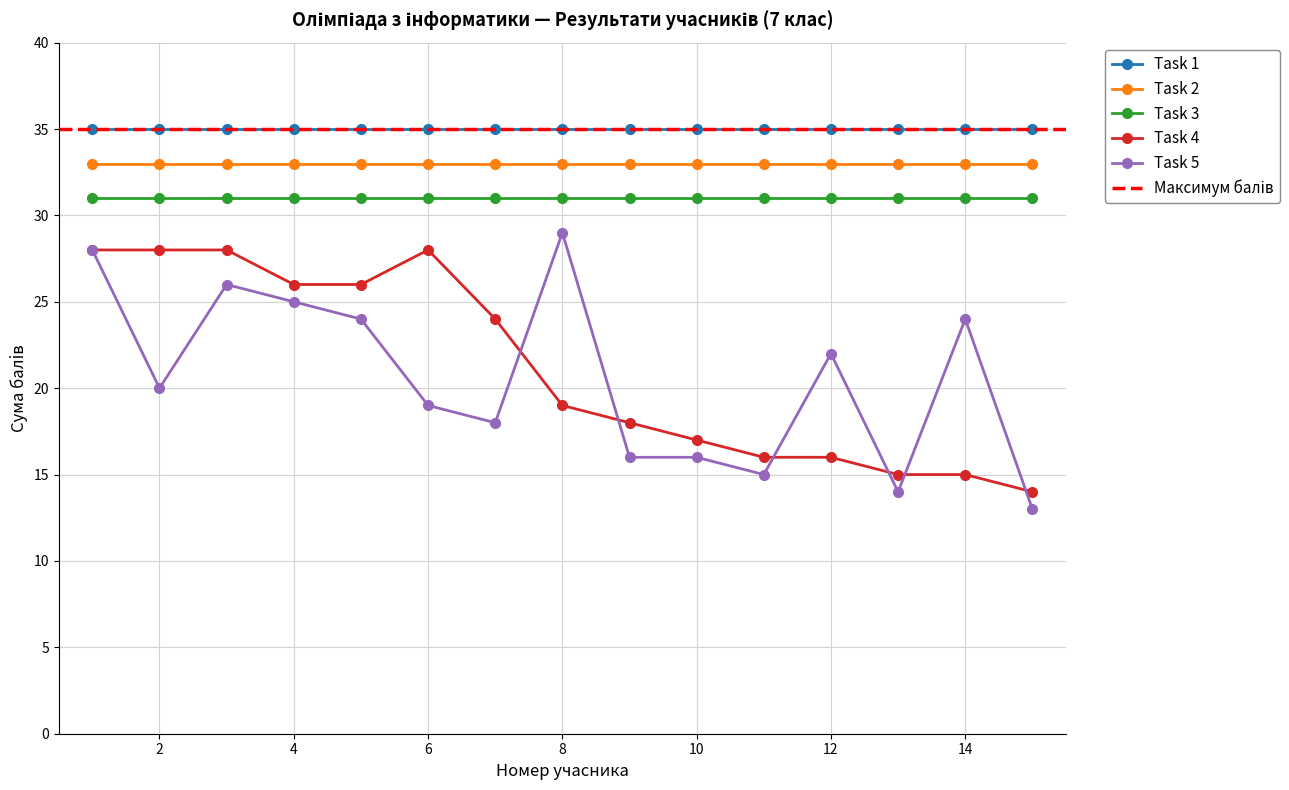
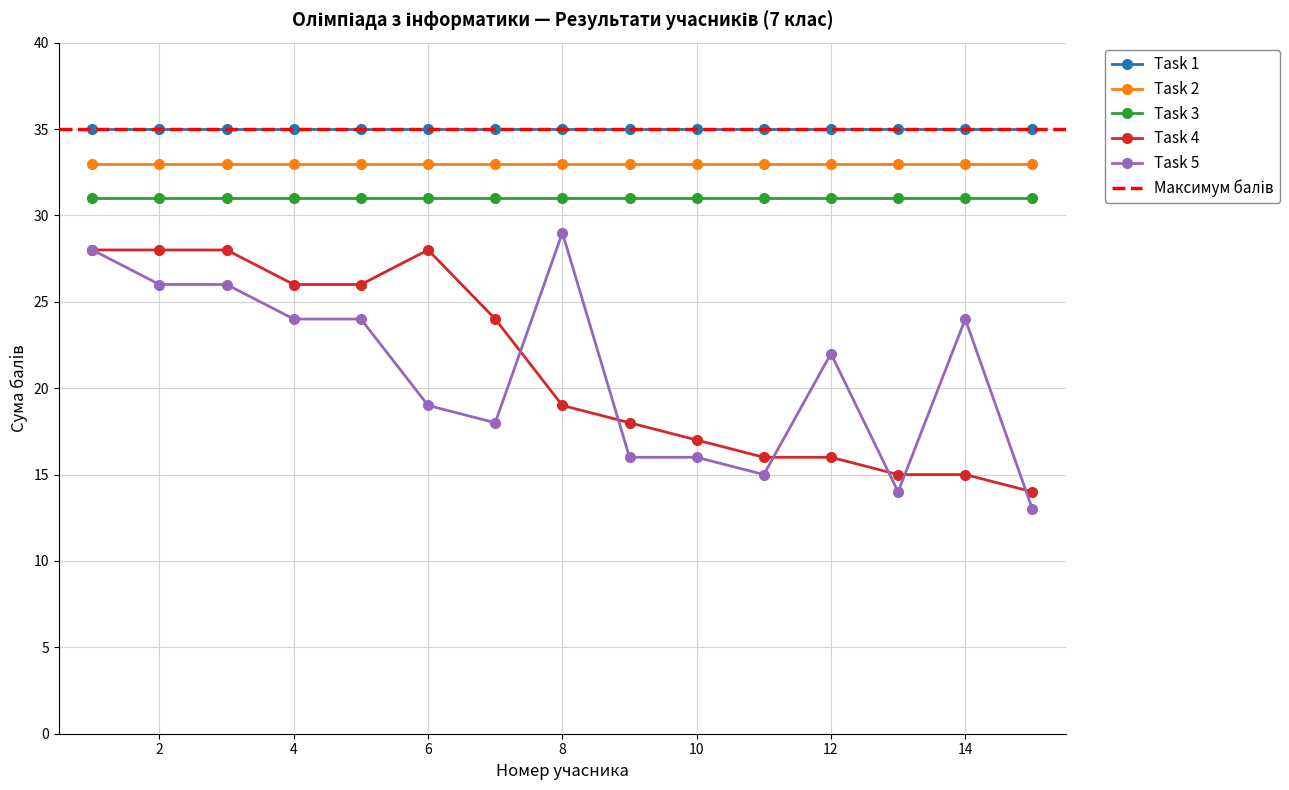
Task 5, 2: 20 -> 26
Task 5, 4: 25 -> 24
